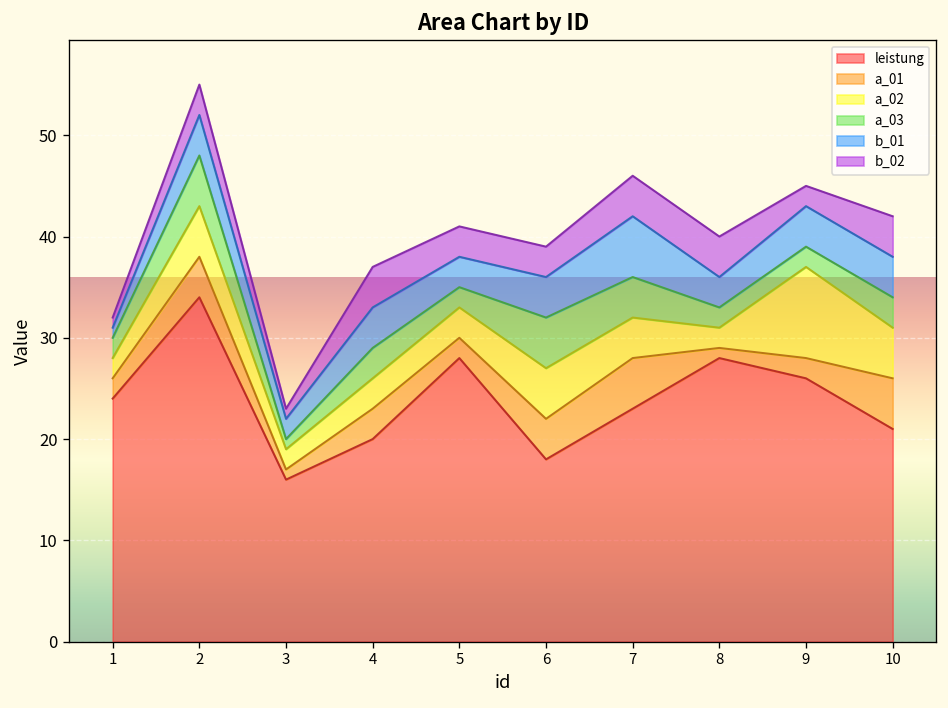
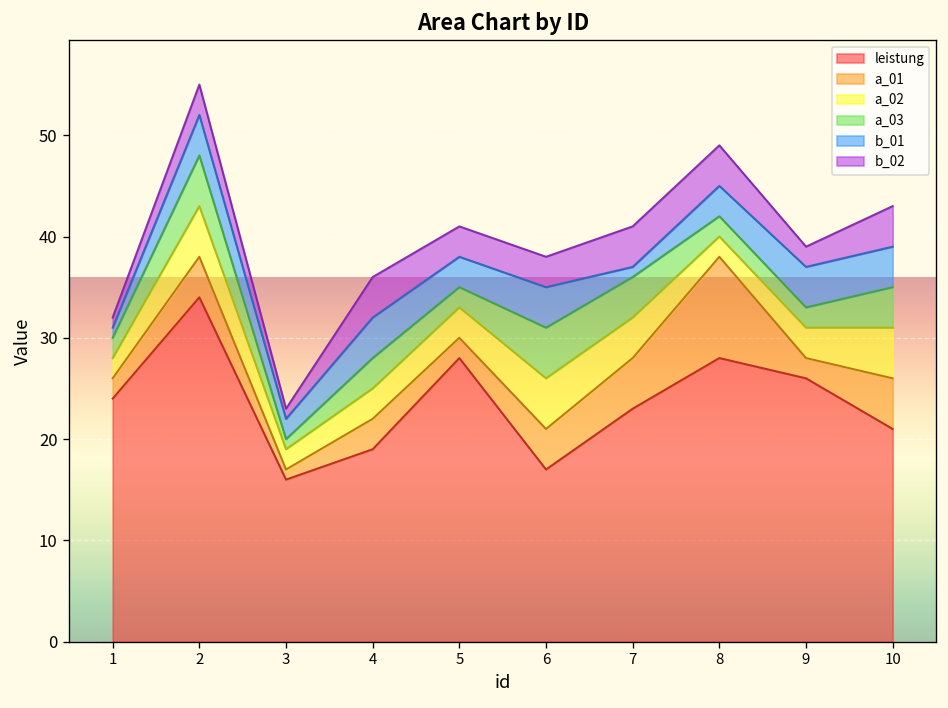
leistung, 4: 20 -> 19
leistung, 6: 18 -> 17
b_01, 7: 6 -> 1
a_01, 8: 1 -> 10
a_02, 9: 9 -> 3
a_03, 10: 3 -> 4
